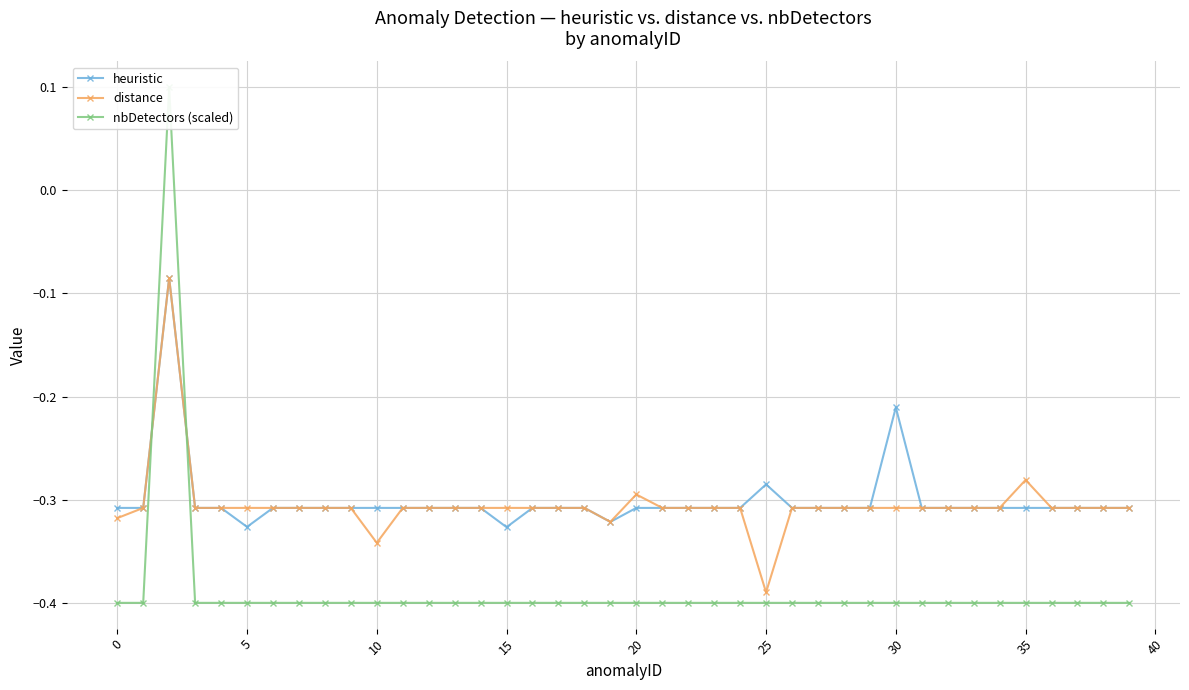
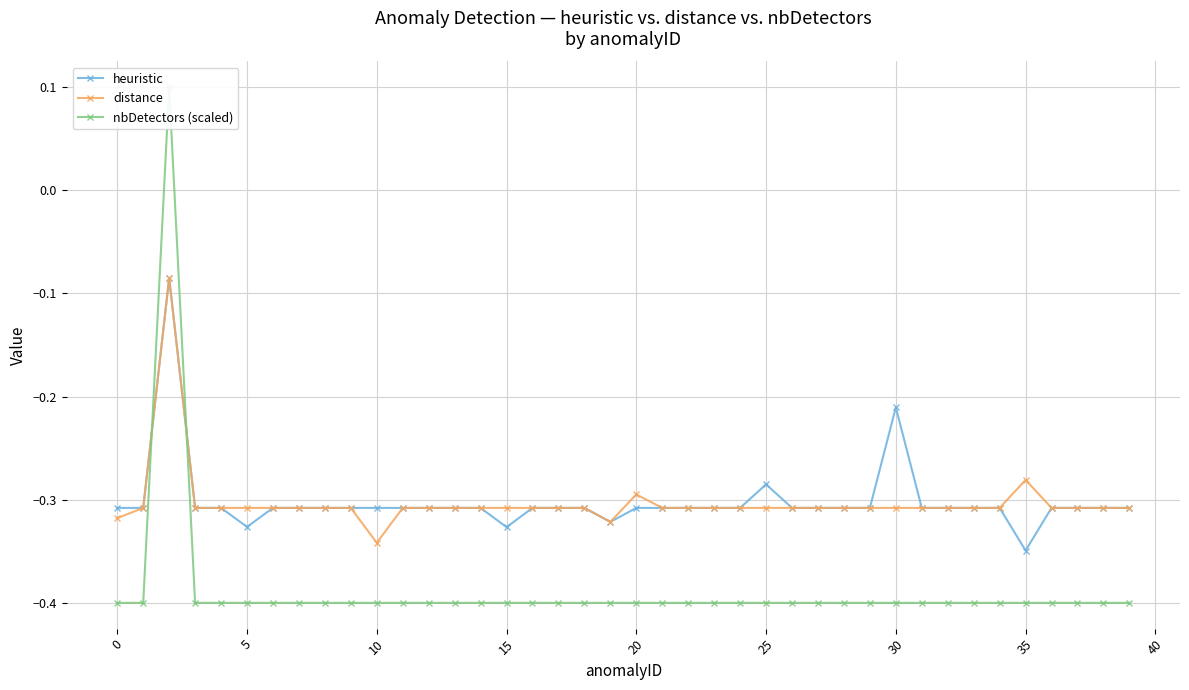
distance, 25: -0.390 -> -0.308
heuristic, 35: -0.308 -> -0.349
